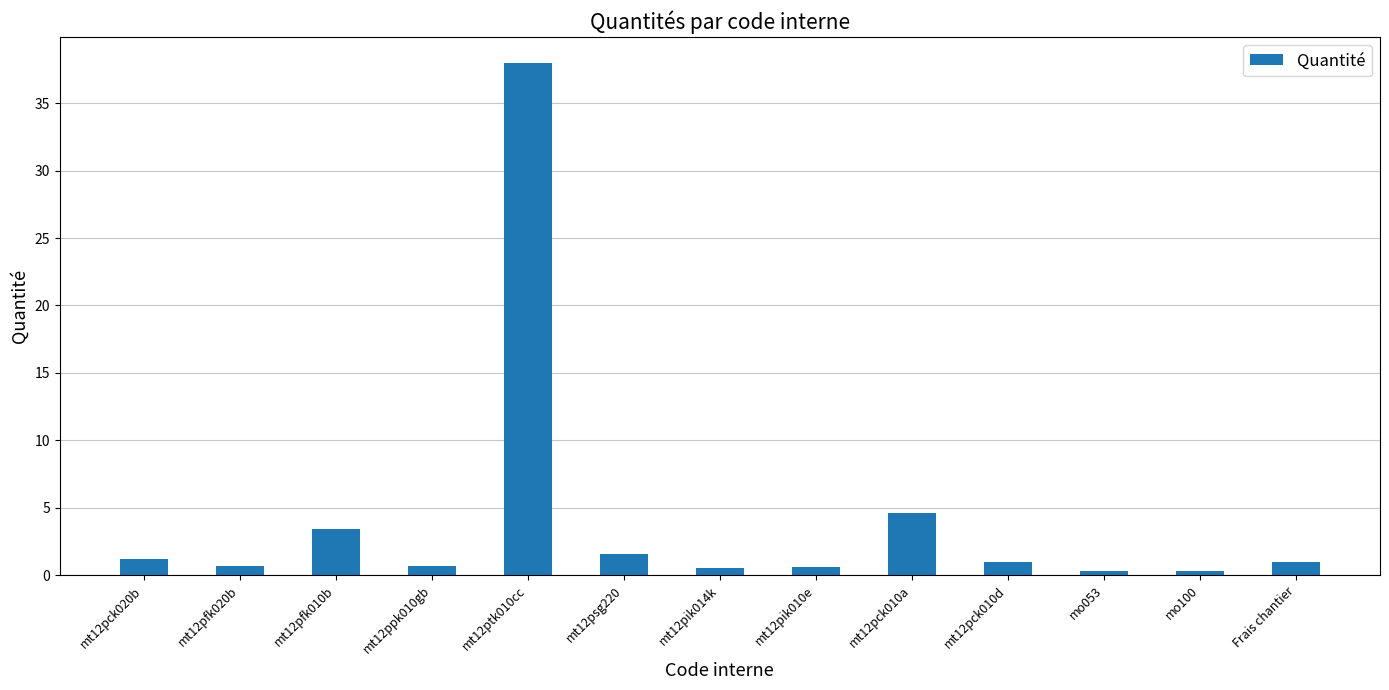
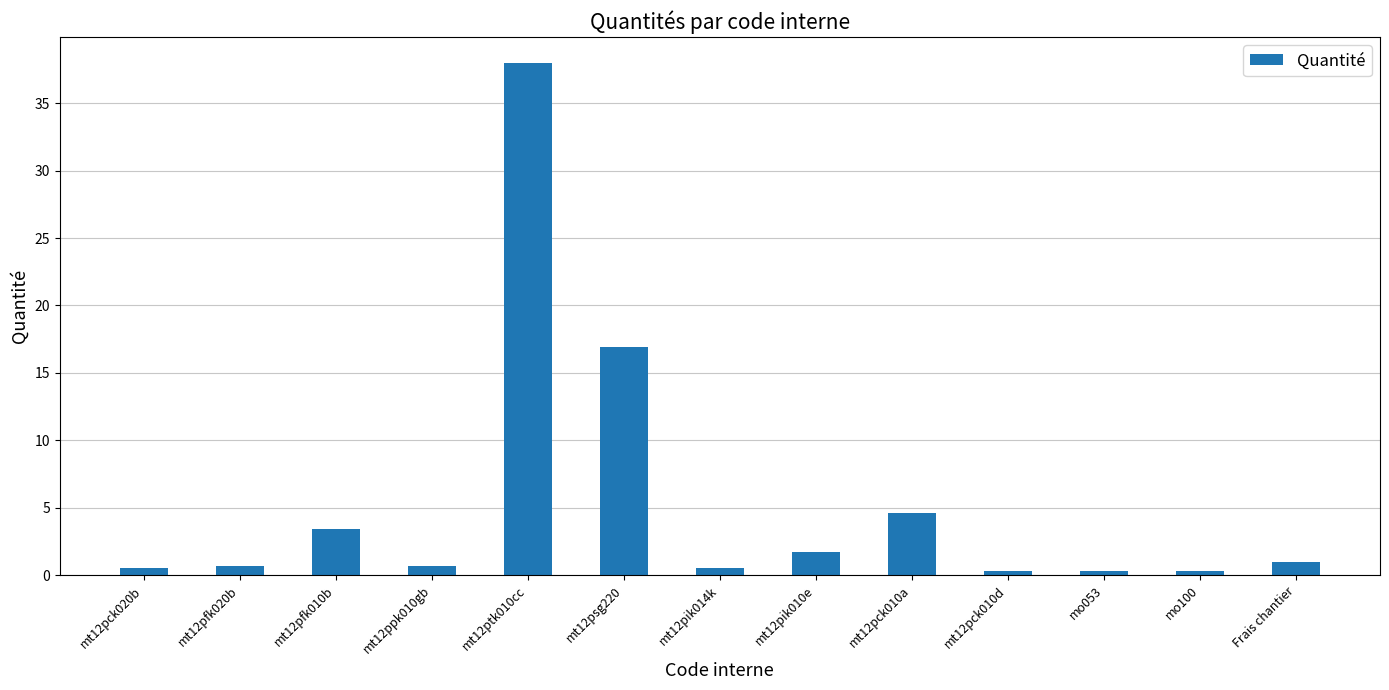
mt12pck020b: 1.2 -> 0.5
mt12psg220: 1.6 -> 16.9
mt12pik010e: 0.6 -> 1.7
mt12pck010d: 1.0 -> 0.3
